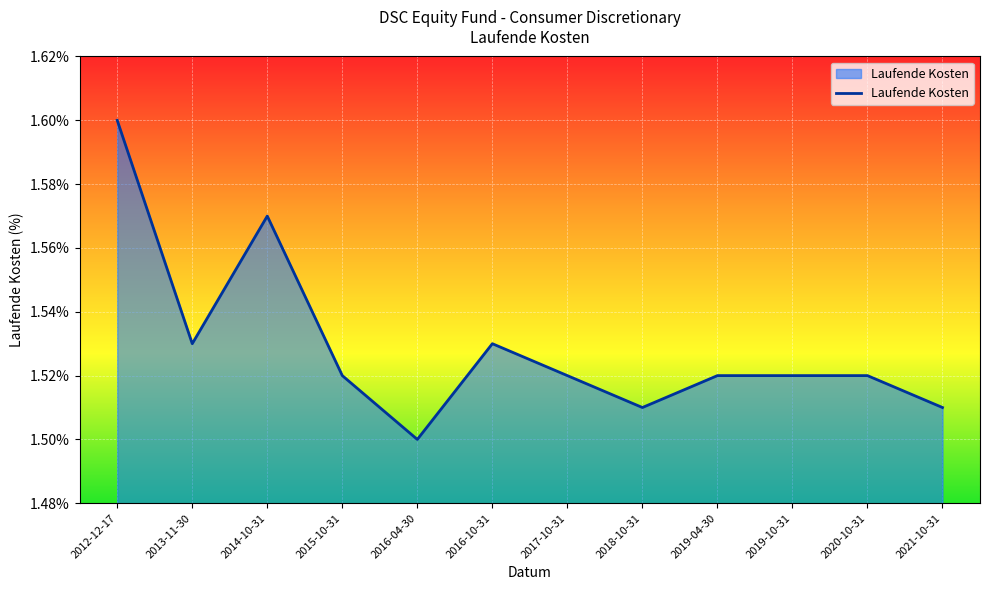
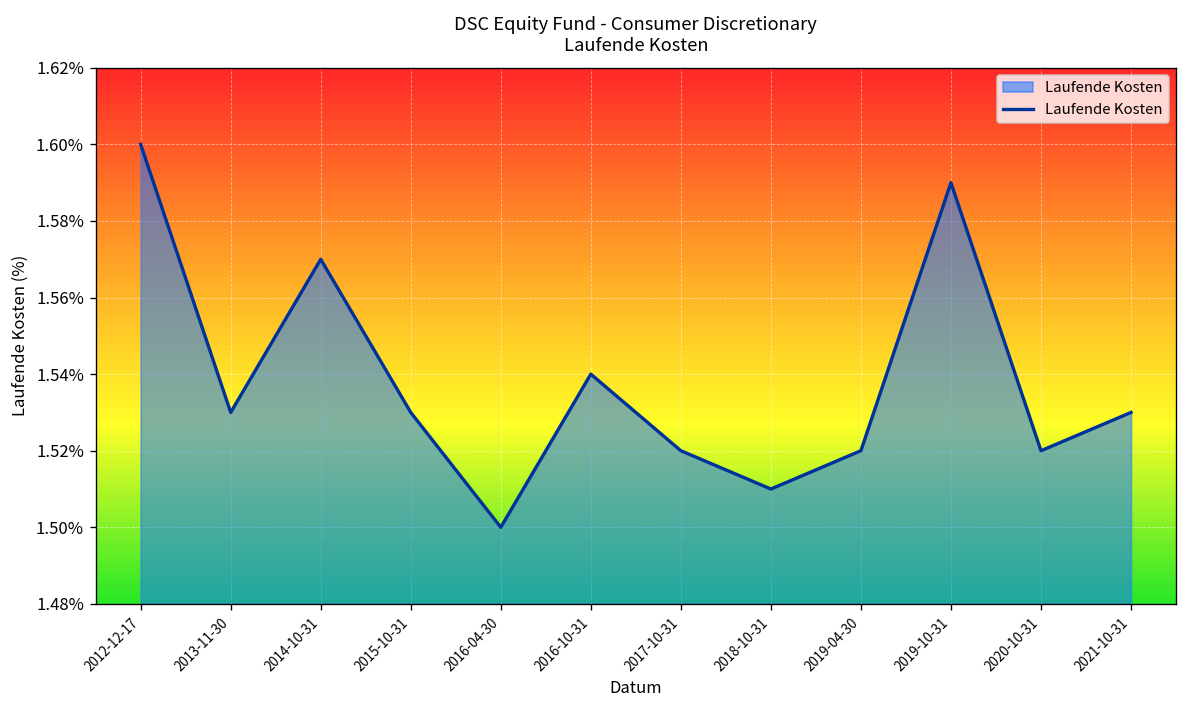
2015-10-31: 1.52% -> 1.53%
2016-10-31: 1.53% -> 1.54%
2019-10-31: 1.52% -> 1.59%
2021-10-31: 1.51% -> 1.53%
